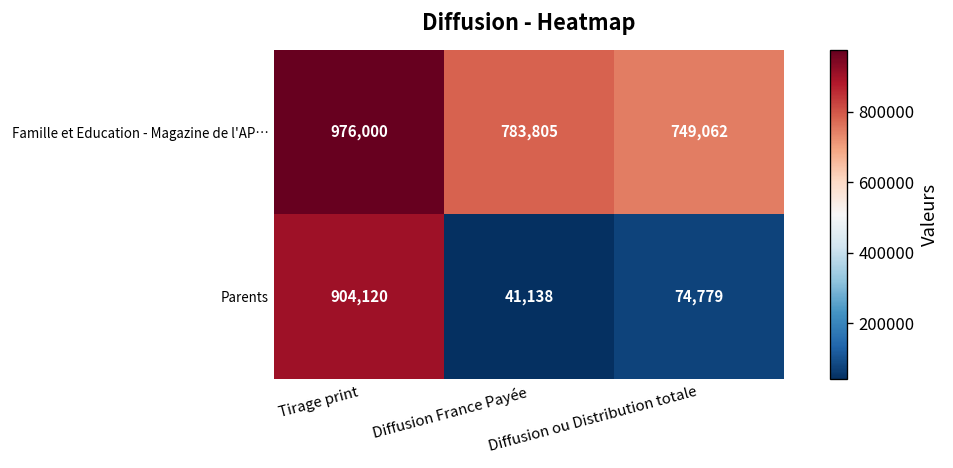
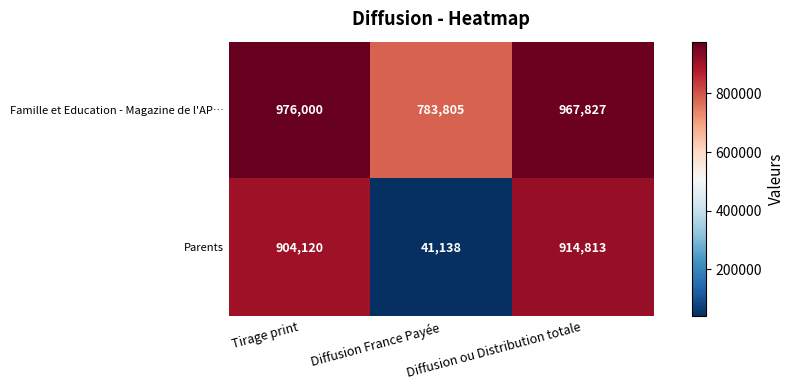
Famille et Education - Magazine de l'AP…, Diffusion ou Distribution totale: 749,062 -> 967,827
Parents, Diffusion ou Distribution totale: 74,779 -> 914,813
